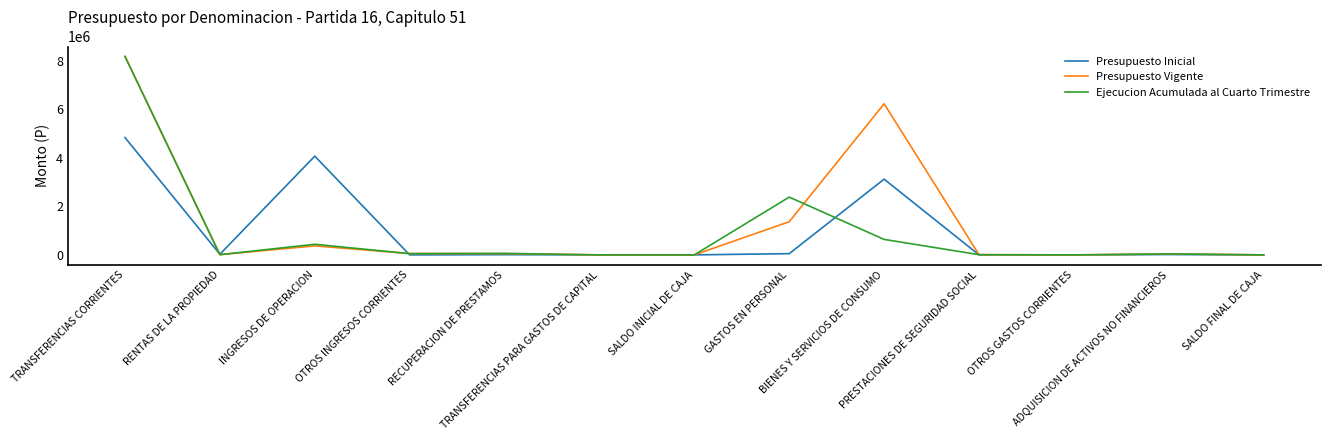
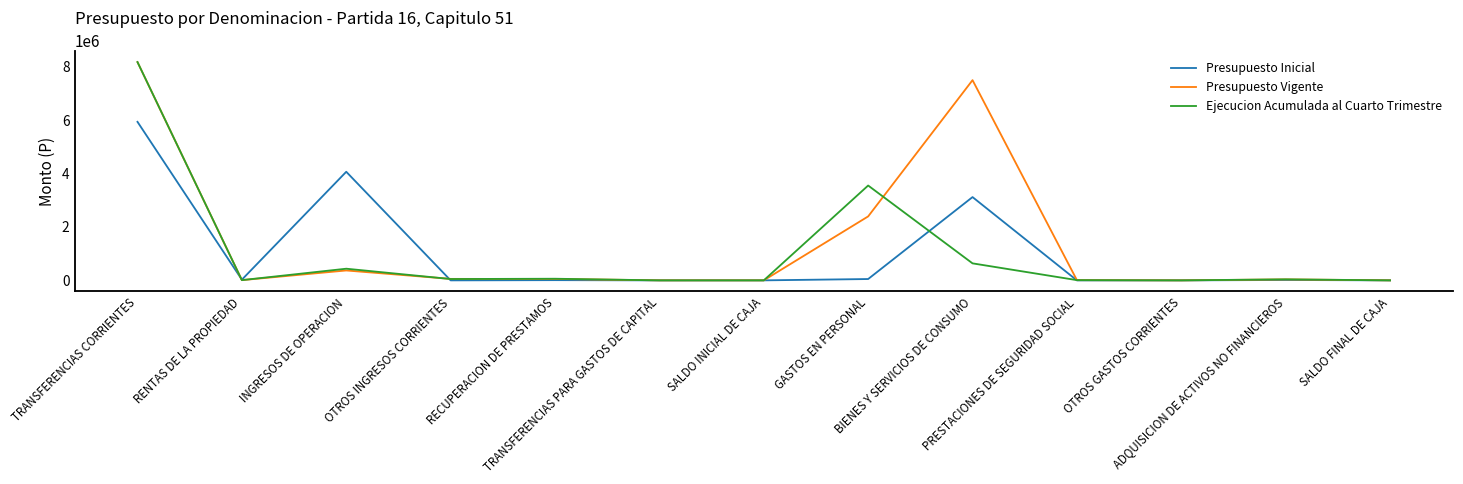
Presupuesto Inicial, TRANSFERENCIAS CORRIENTES: 4800000 -> 5900000
Presupuesto Vigente, GASTOS EN PERSONAL: 1400000 -> 2400000
Ejecucion Acumulada al Cuarto Trimestre, GASTOS EN PERSONAL: 2400000 -> 3500000
Presupuesto Vigente, BIENES Y SERVICIOS DE CONSUMO: 6200000 -> 7500000
